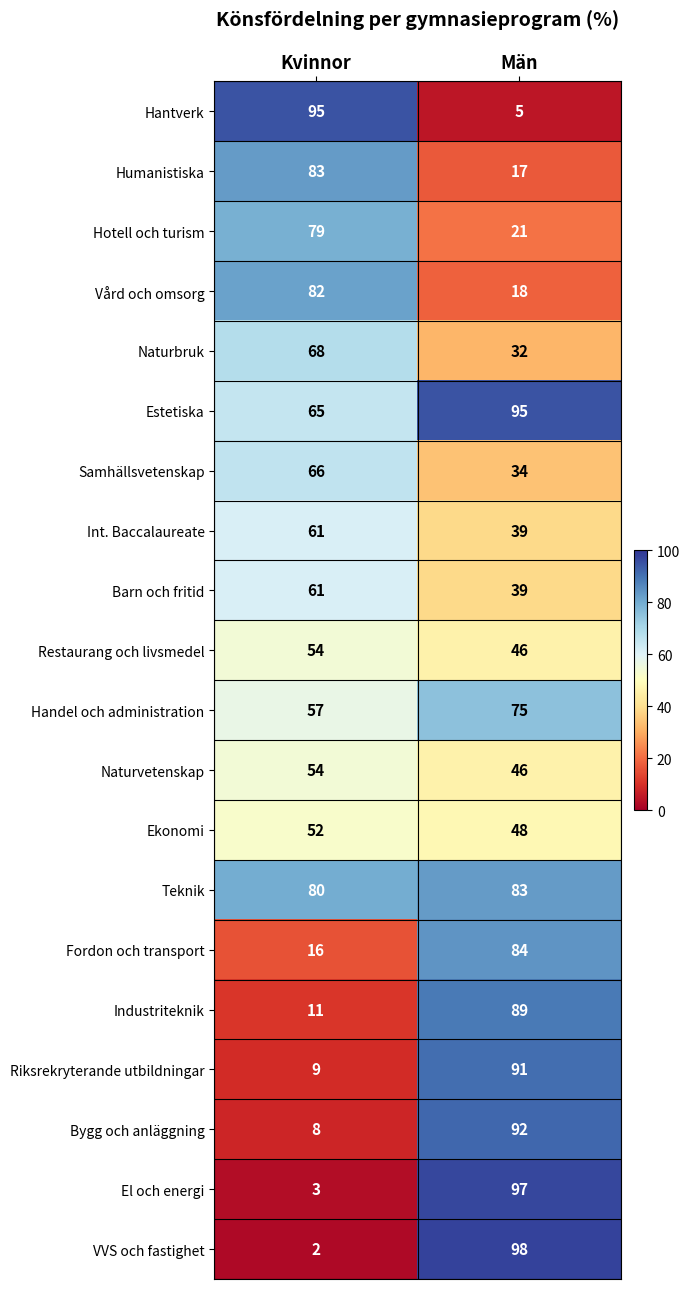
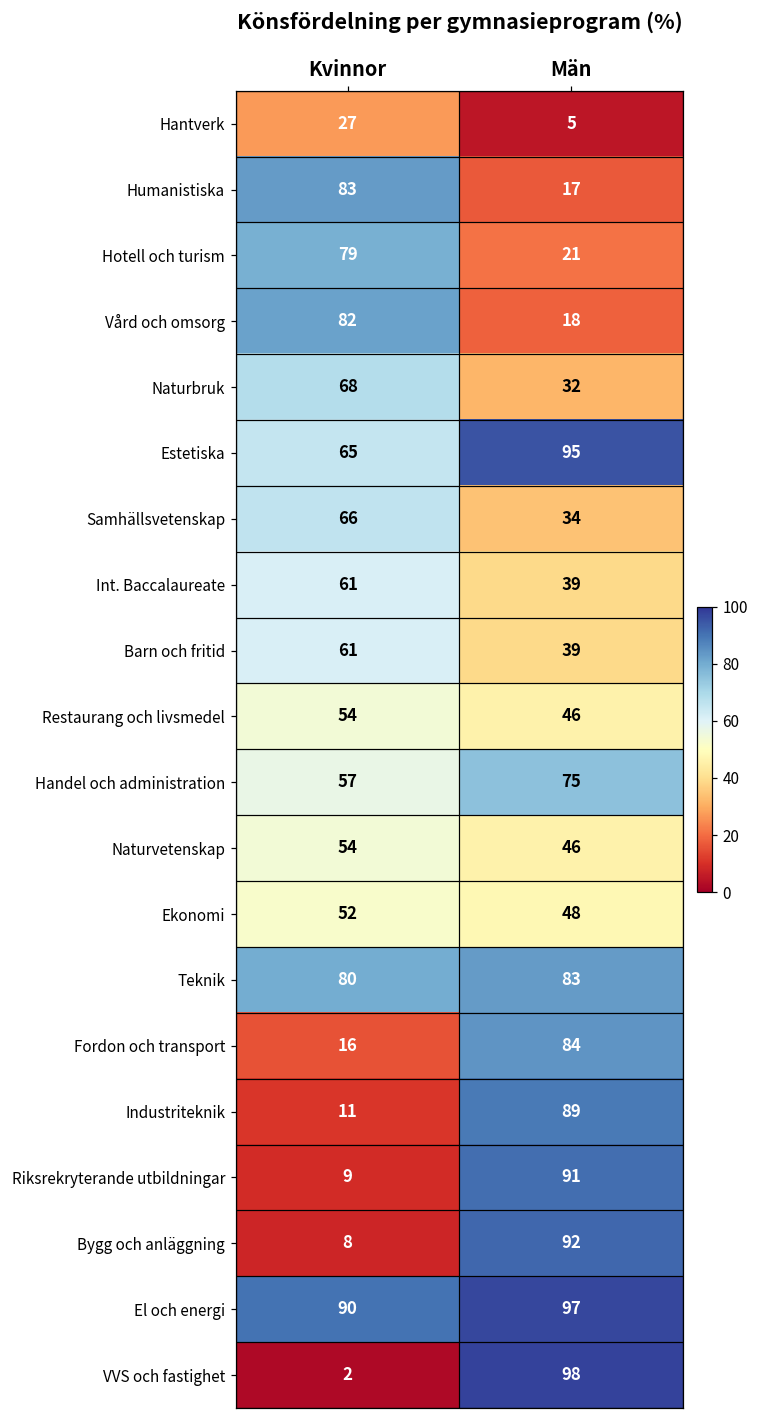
Hantverk, Kvinnor: 95 -> 27
El och energi, Kvinnor: 3 -> 90
